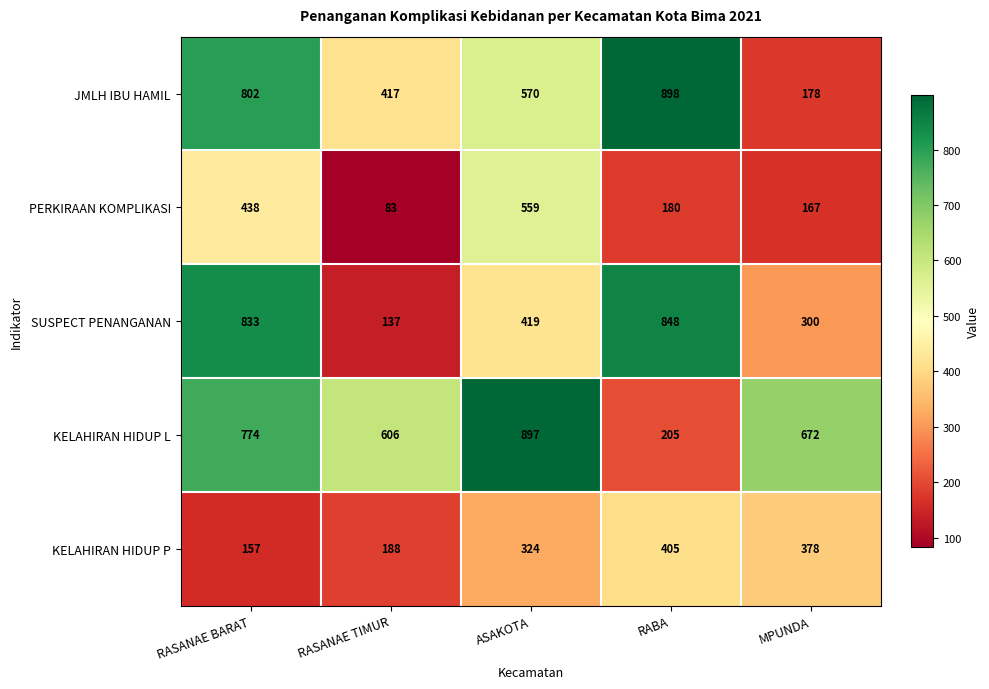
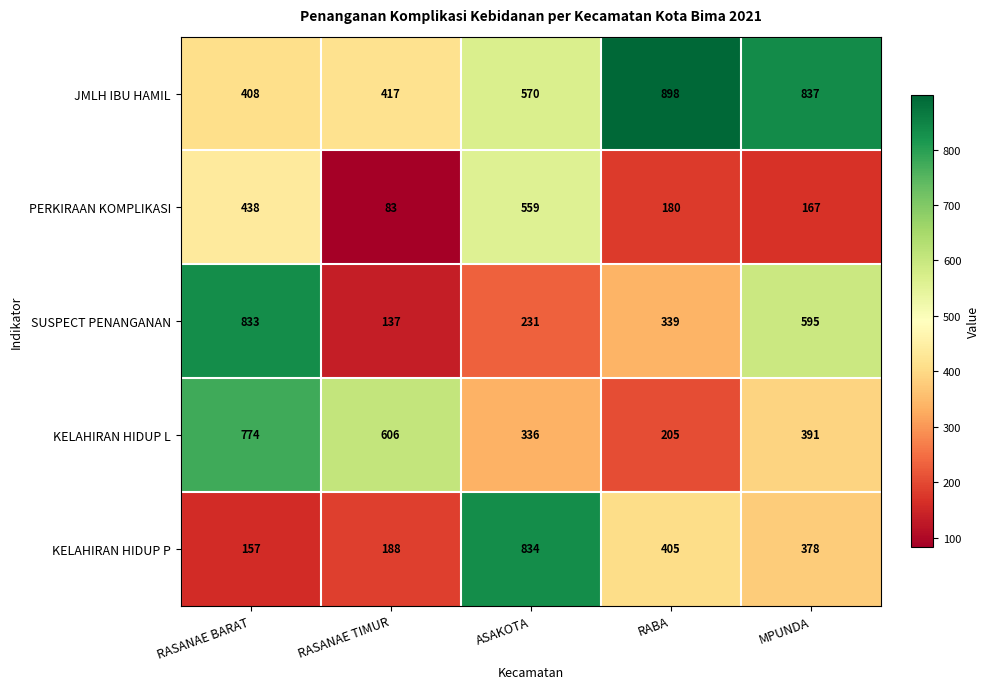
JMLH IBU HAMIL, RASANAE BARAT: 802 -> 408
JMLH IBU HAMIL, MPUNDA: 178 -> 837
SUSPECT PENANGANAN, ASAKOTA: 419 -> 231
SUSPECT PENANGANAN, RABA: 848 -> 339
SUSPECT PENANGANAN, MPUNDA: 300 -> 595
KELAHIRAN HIDUP L, ASAKOTA: 897 -> 336
KELAHIRAN HIDUP L, MPUNDA: 672 -> 391
KELAHIRAN HIDUP P, ASAKOTA: 324 -> 834
